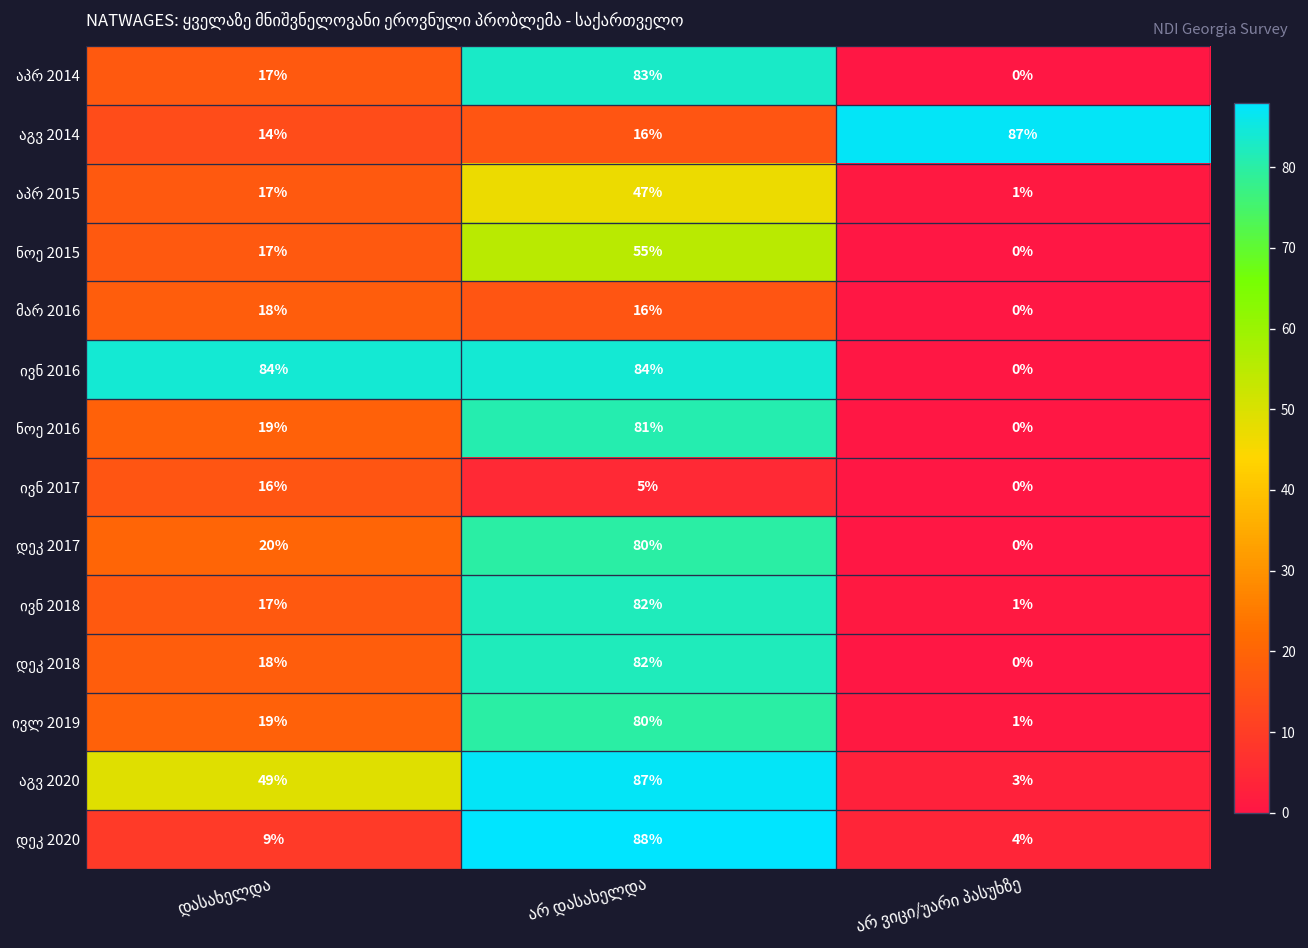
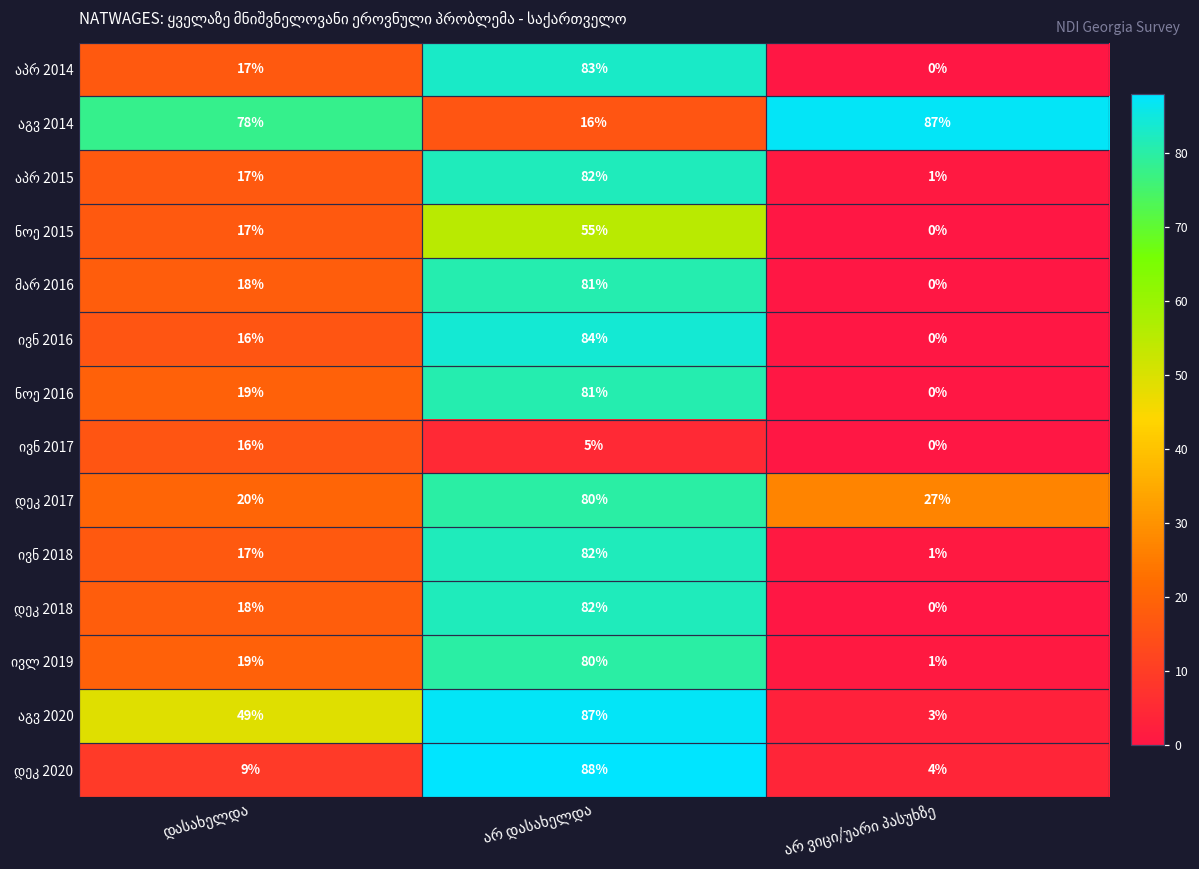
აგვ 2014, დასახელდა: 14% -> 78%
აპრ 2015, არ დასახელდა: 47% -> 82%
მარ 2016, არ დასახელდა: 16% -> 81%
ივნ 2016, დასახელდა: 84% -> 16%
დეკ 2017, არ ვიცი/უარი პასუხზე: 0% -> 27%
